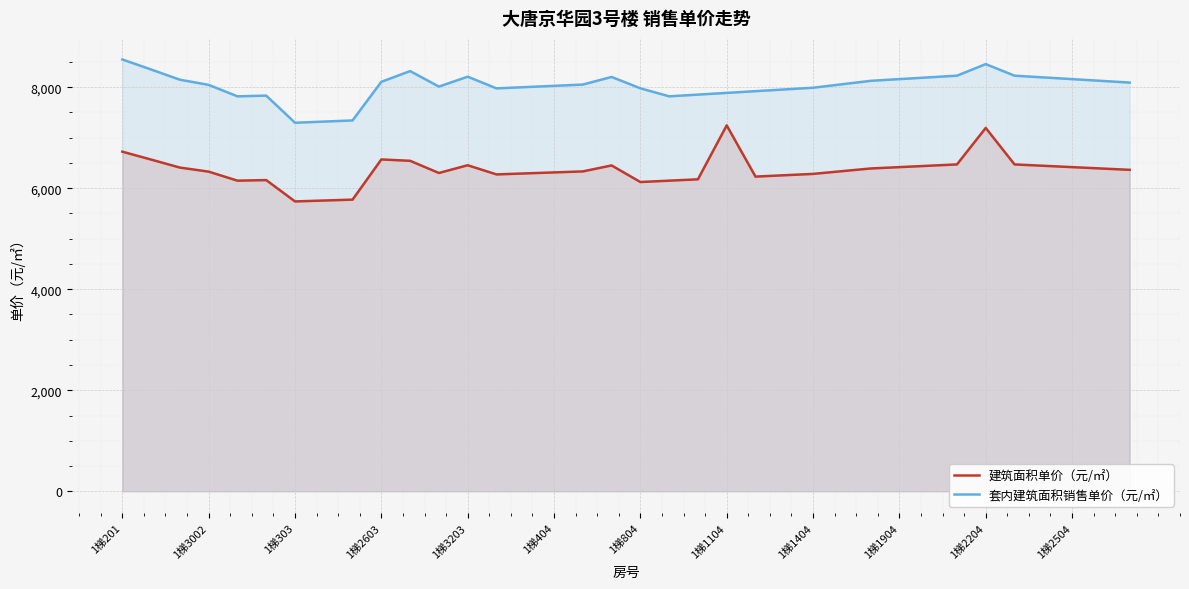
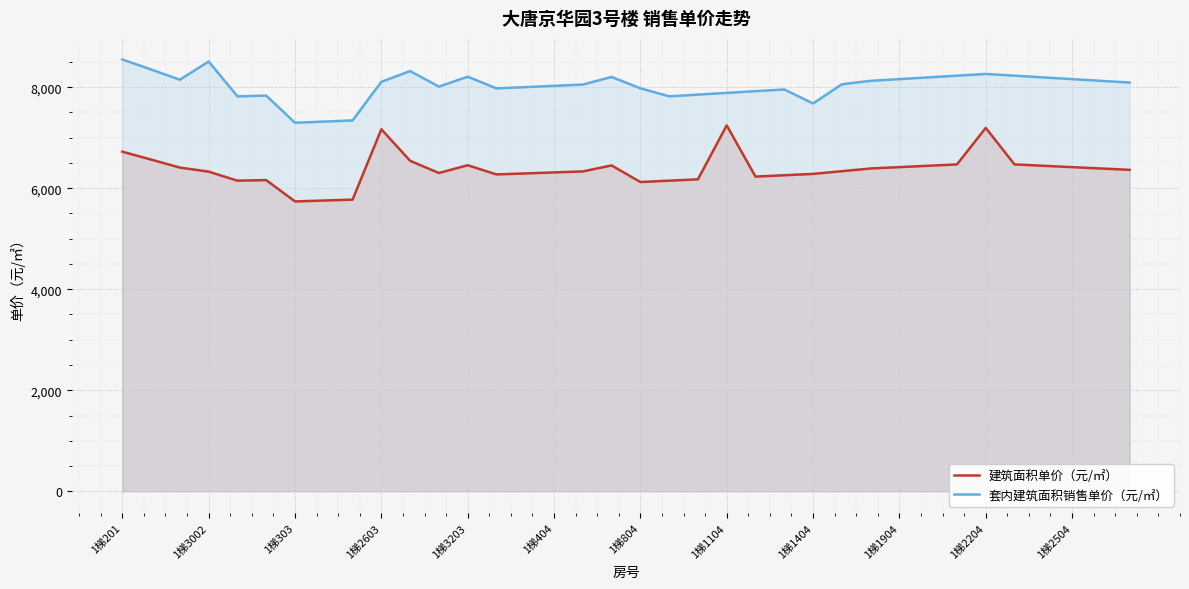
套内建筑面积销售单价（元/㎡）, 1梯3002: 8,000 -> 8,500
建筑面积单价（元/㎡）, 1梯2603: 6,600 -> 7,200
套内建筑面积销售单价（元/㎡）, 1梯1404: 8,000 -> 7,700
套内建筑面积销售单价（元/㎡）, 1梯2204: 8,500 -> 8,300
